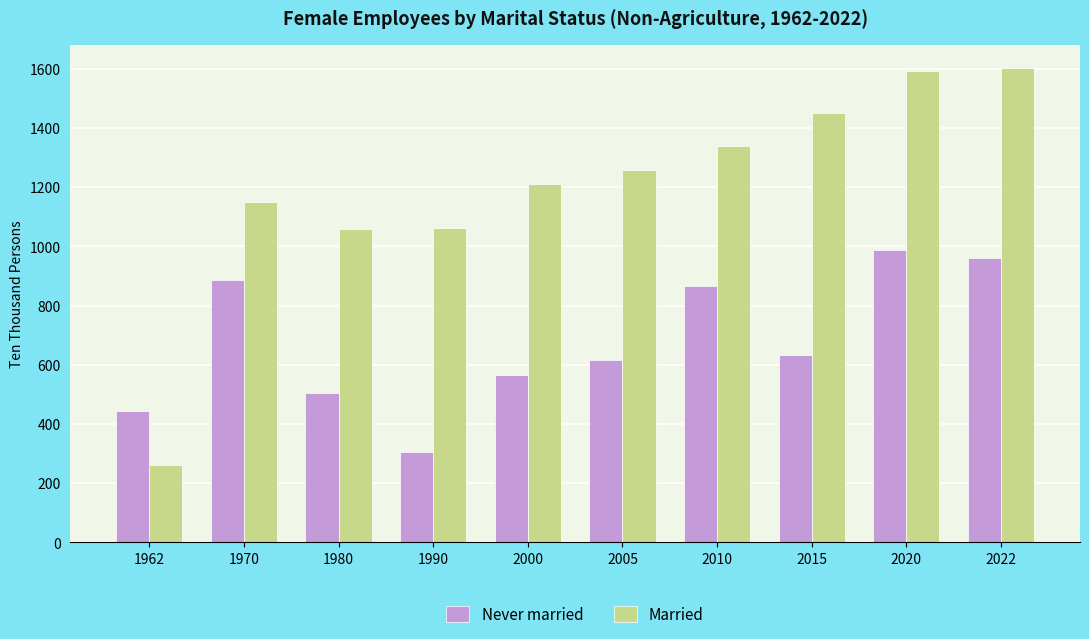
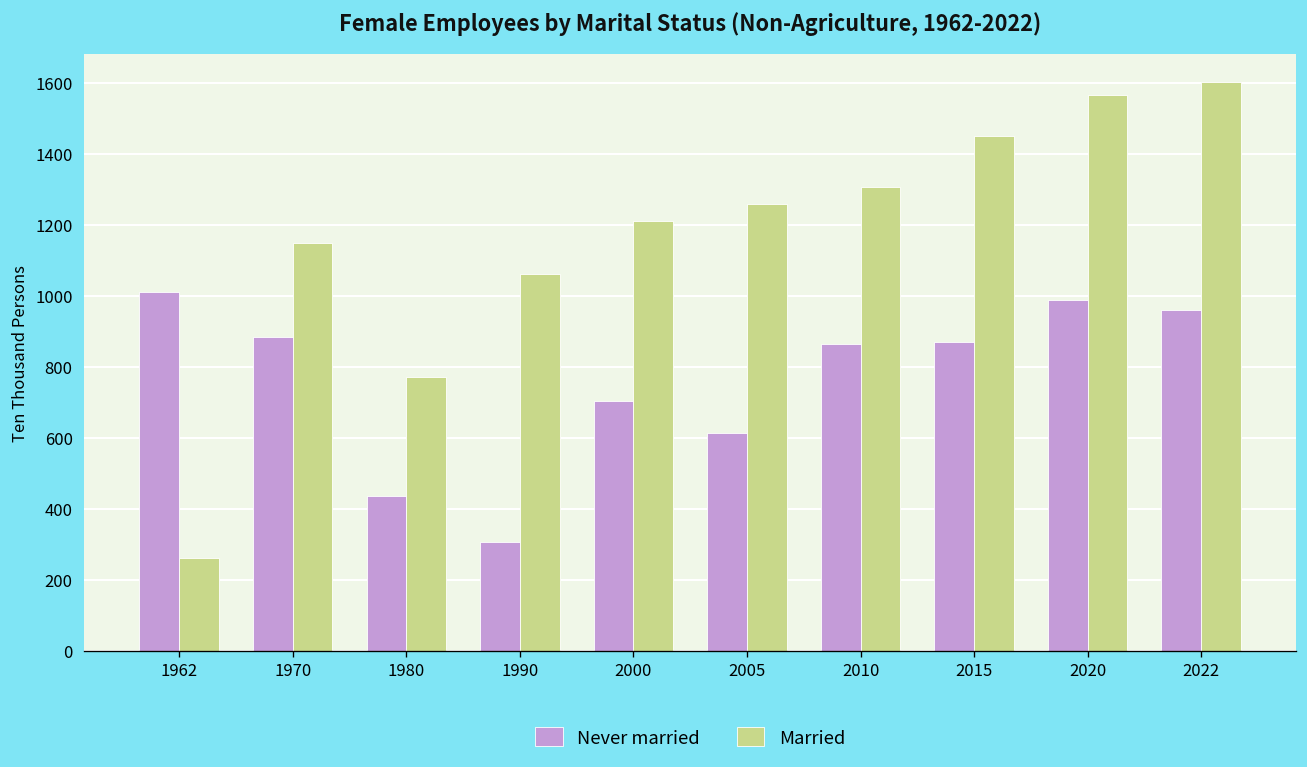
Never married, 1962: 440 -> 1010
Never married, 1980: 500 -> 440
Married, 1980: 1060 -> 770
Never married, 2000: 570 -> 700
Married, 2010: 1340 -> 1310
Never married, 2015: 630 -> 870
Married, 2020: 1590 -> 1570
